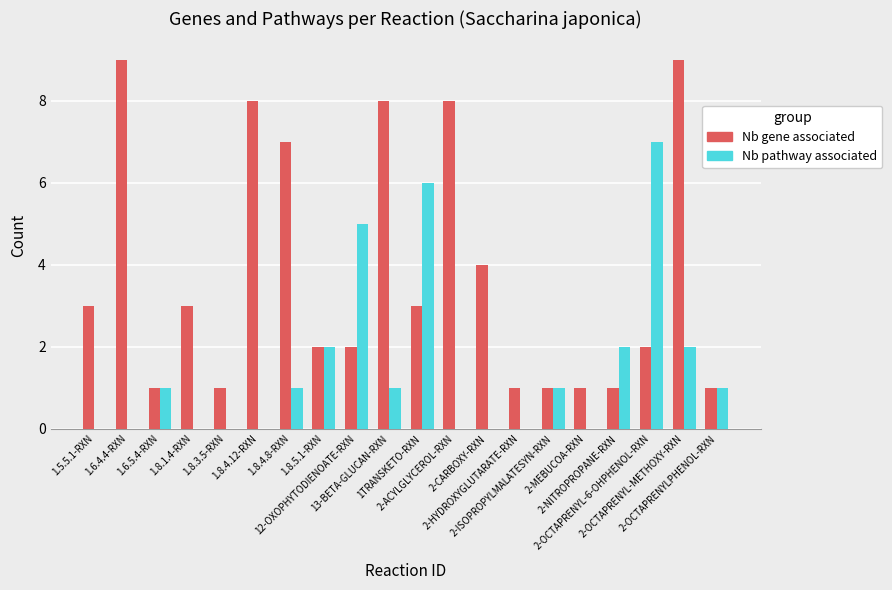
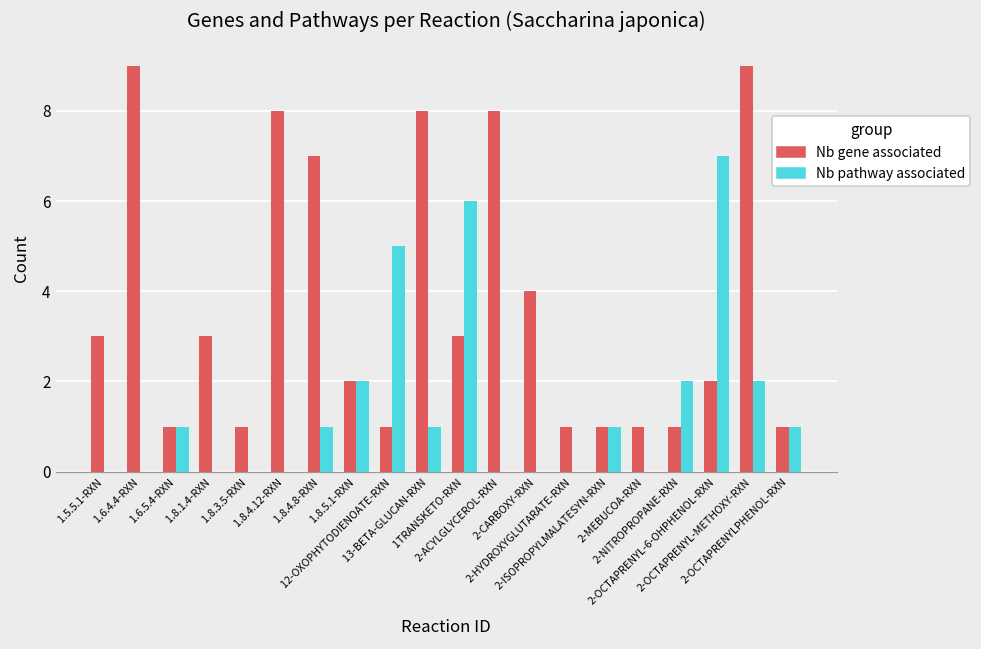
Nb gene associated, 12-OXOPHYTODIENOATE-RXN: 2 -> 1
